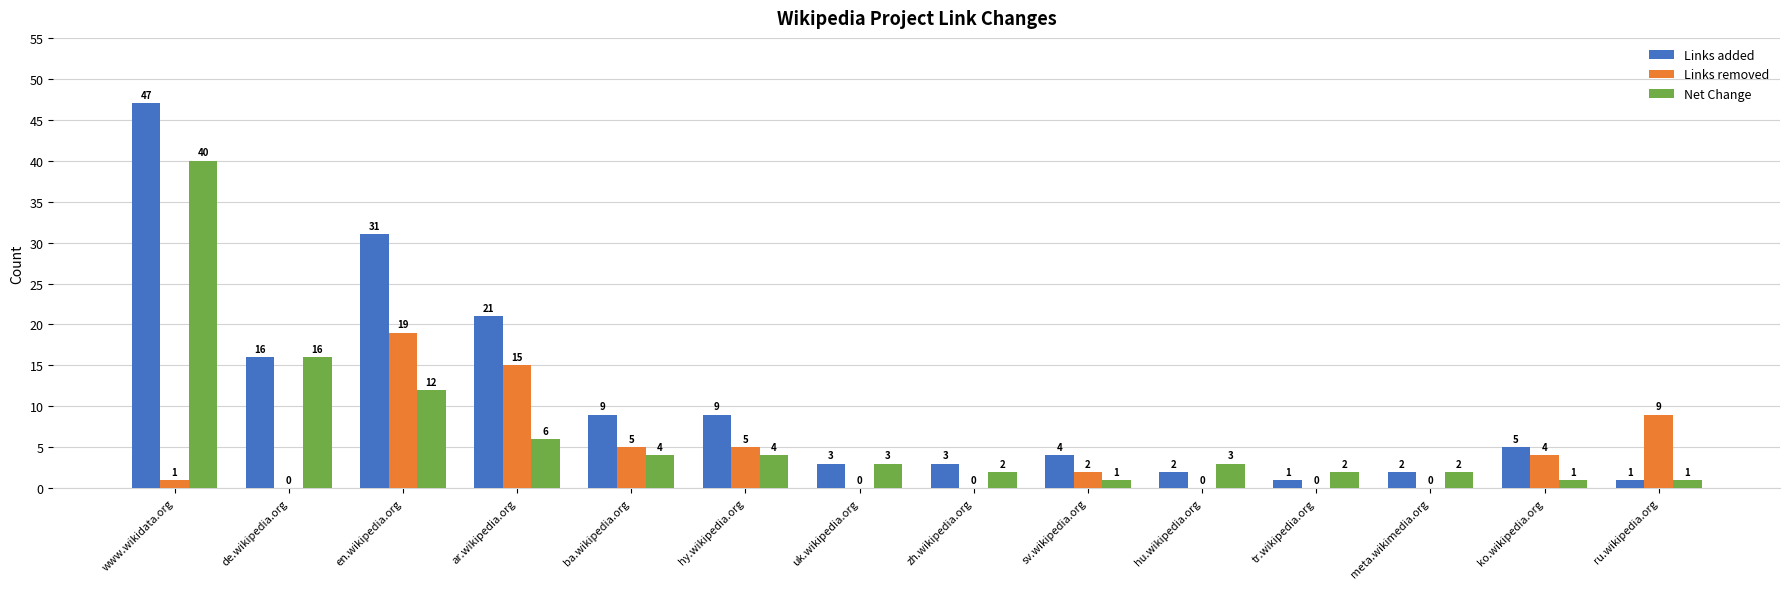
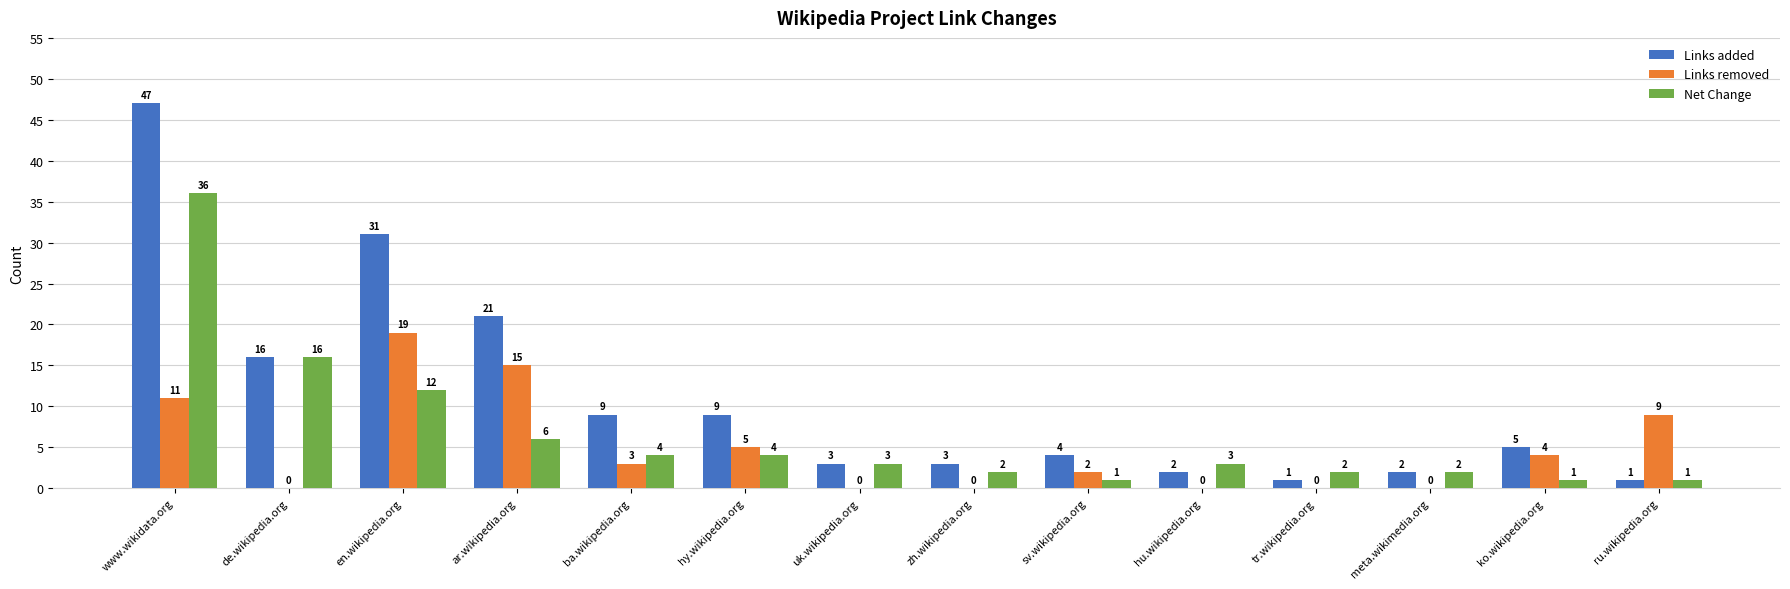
Links removed, www.wikidata.org: 1 -> 11
Net Change, www.wikidata.org: 40 -> 36
Links removed, ba.wikipedia.org: 5 -> 3
